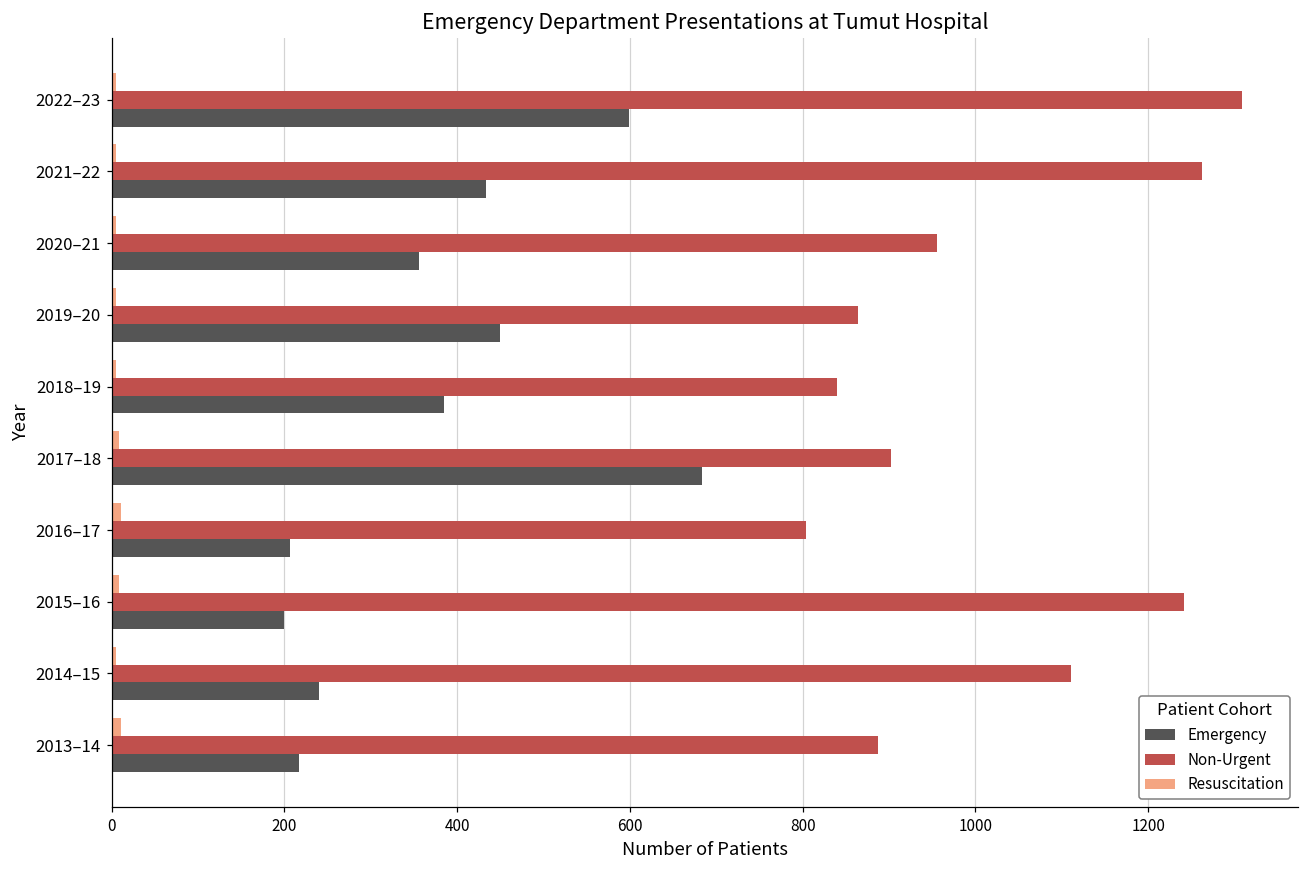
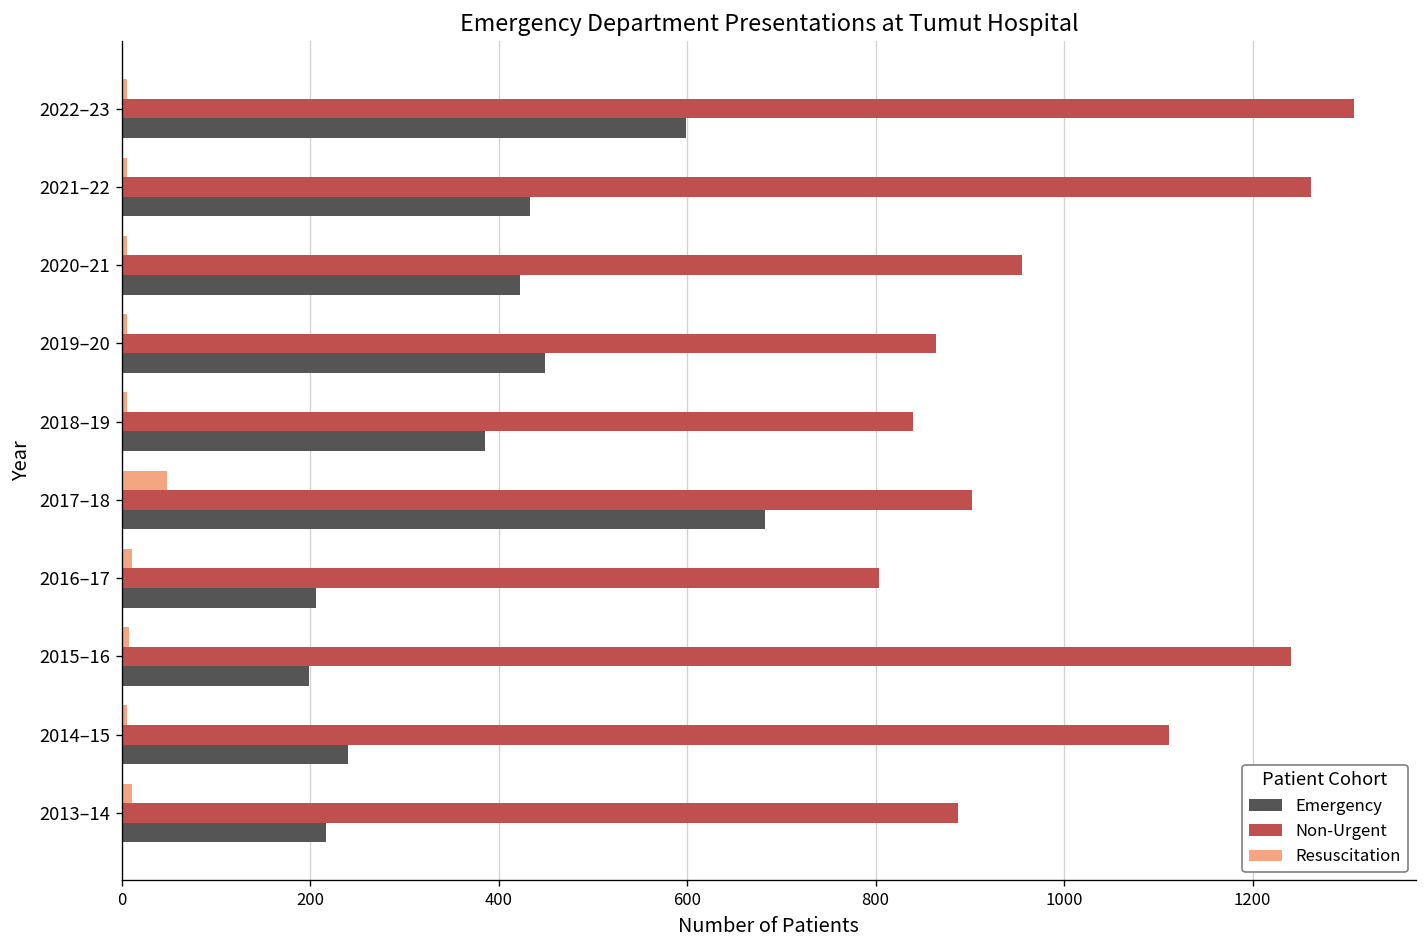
Emergency, 2020–21: 360 -> 420
Resuscitation, 2017–18: 10 -> 50
